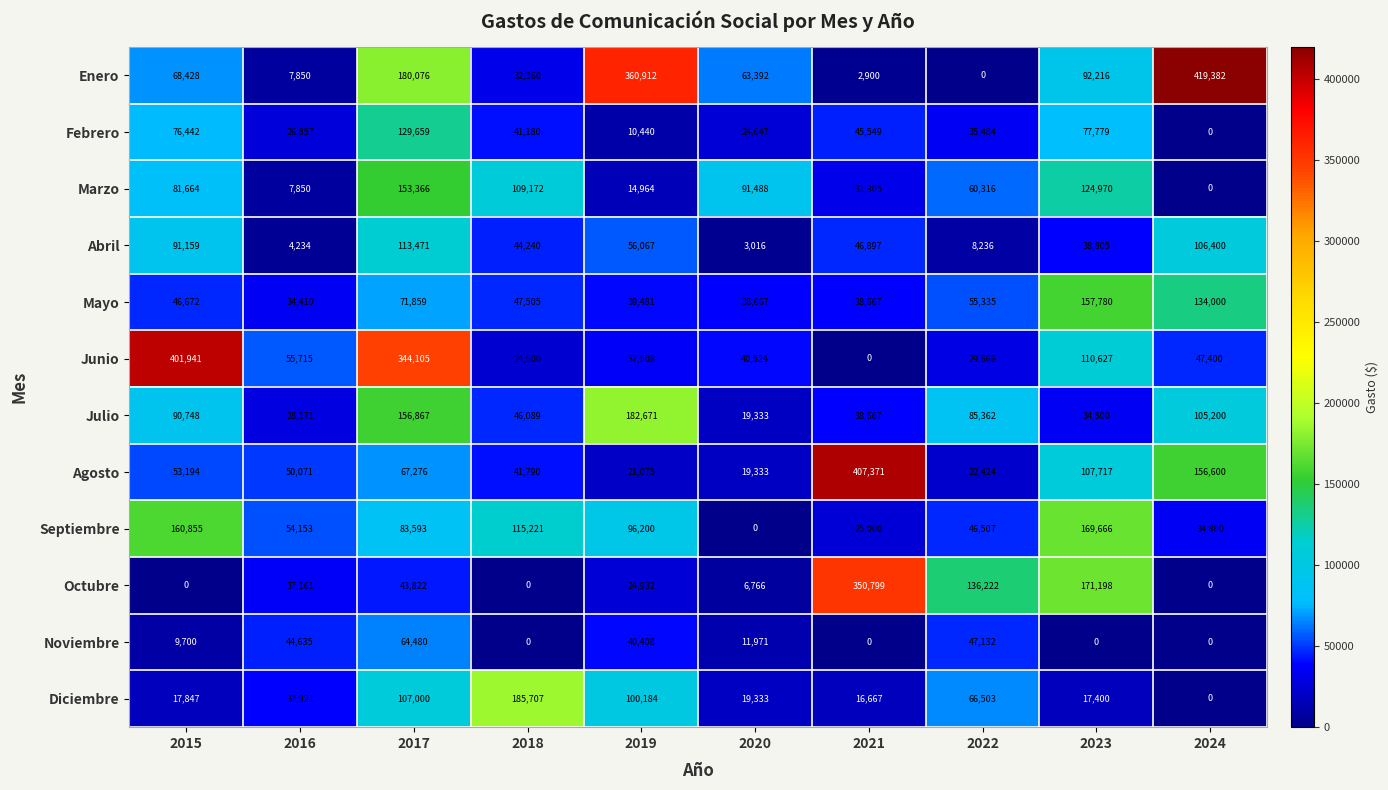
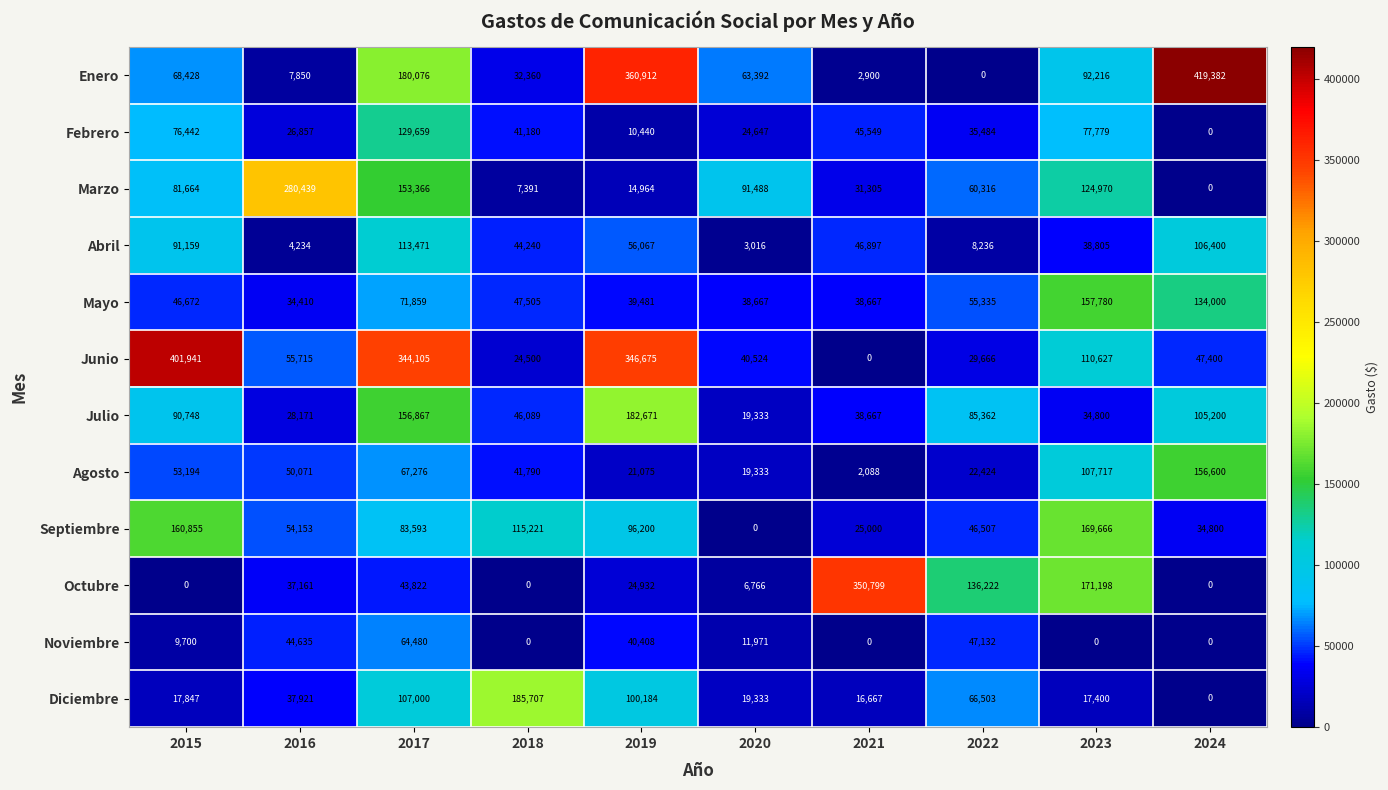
Marzo, 2016: 7,850 -> 280,439
Marzo, 2018: 109,172 -> 7,391
Junio, 2019: 37,508 -> 346,675
Agosto, 2021: 407,371 -> 2,088
